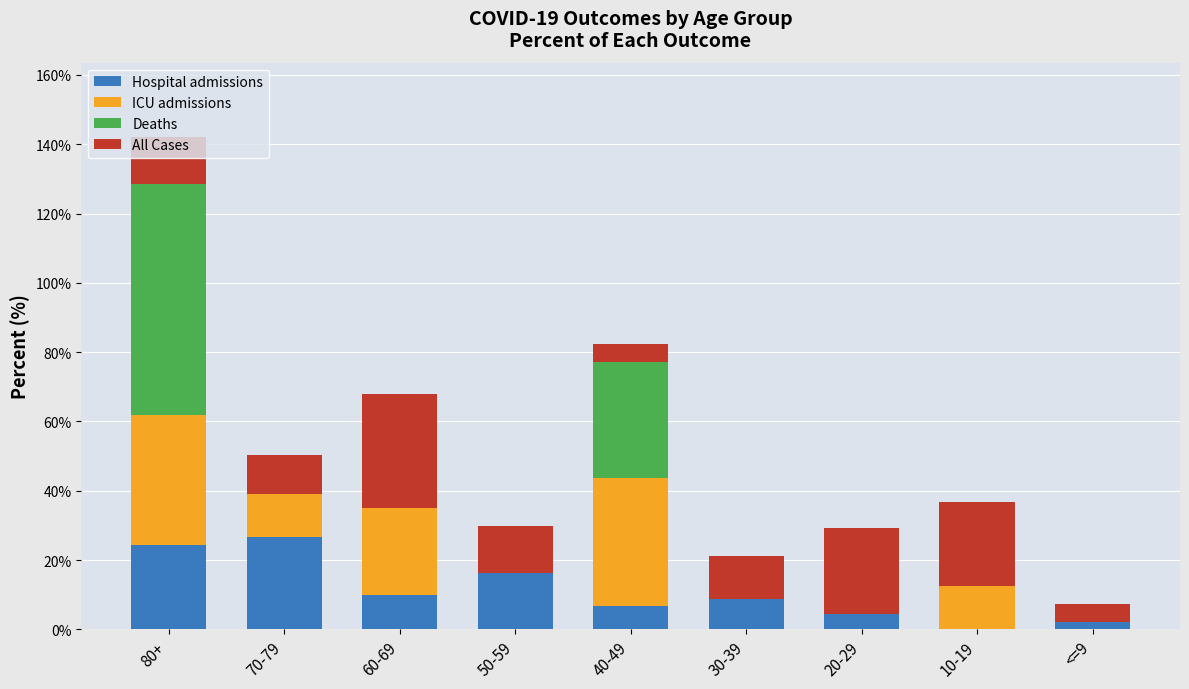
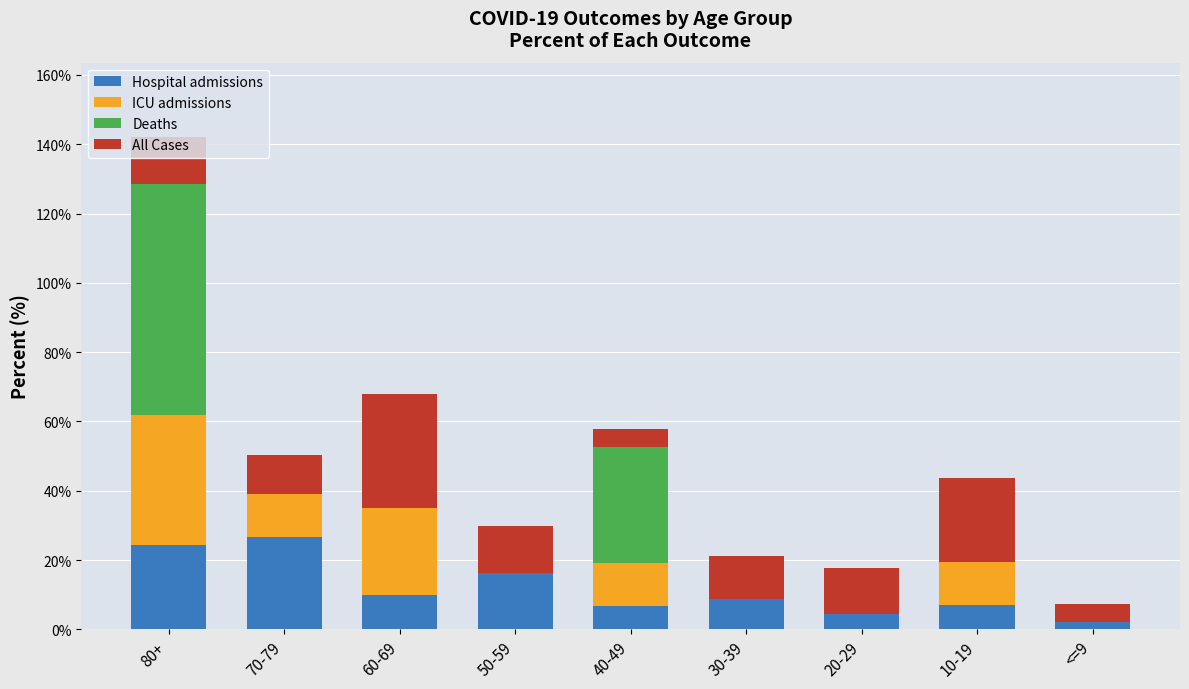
ICU admissions, 40-49: 37% -> 13%
All Cases, 20-29: 25% -> 13%
Hospital admissions, 10-19: 0% -> 7%
